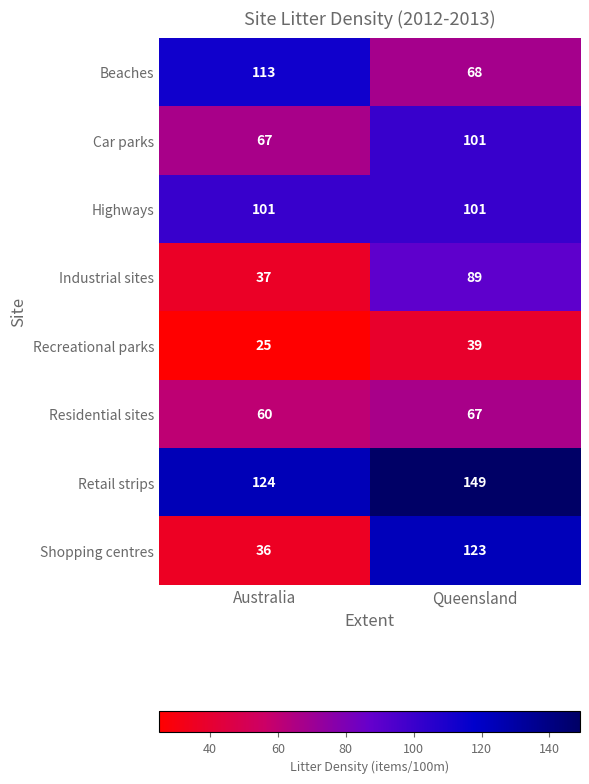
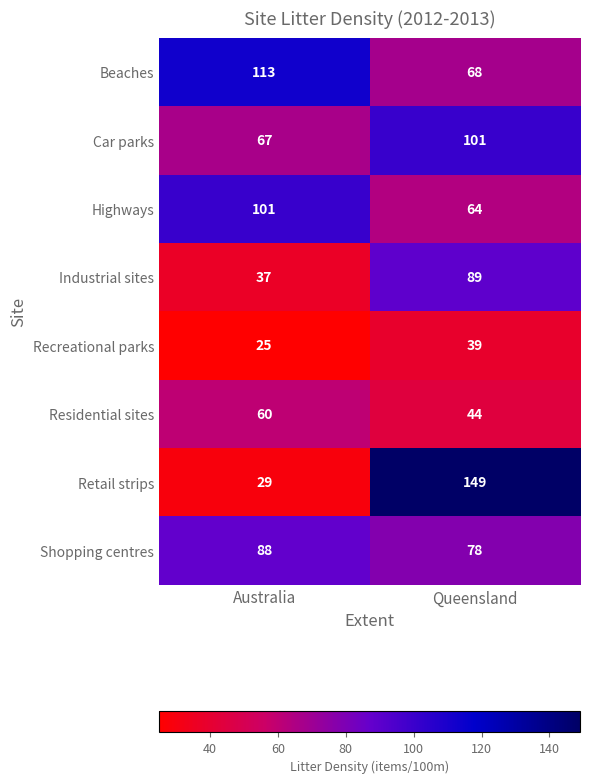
Highways, Queensland: 101 -> 64
Residential sites, Queensland: 67 -> 44
Retail strips, Australia: 124 -> 29
Shopping centres, Australia: 36 -> 88
Shopping centres, Queensland: 123 -> 78
